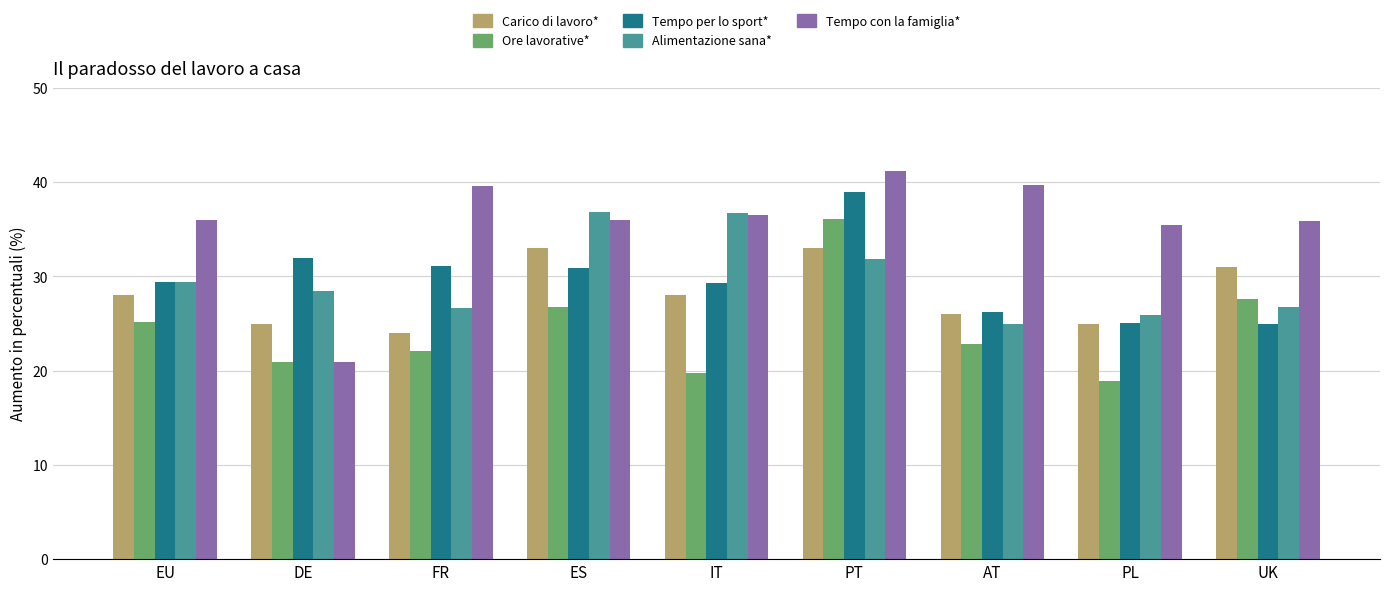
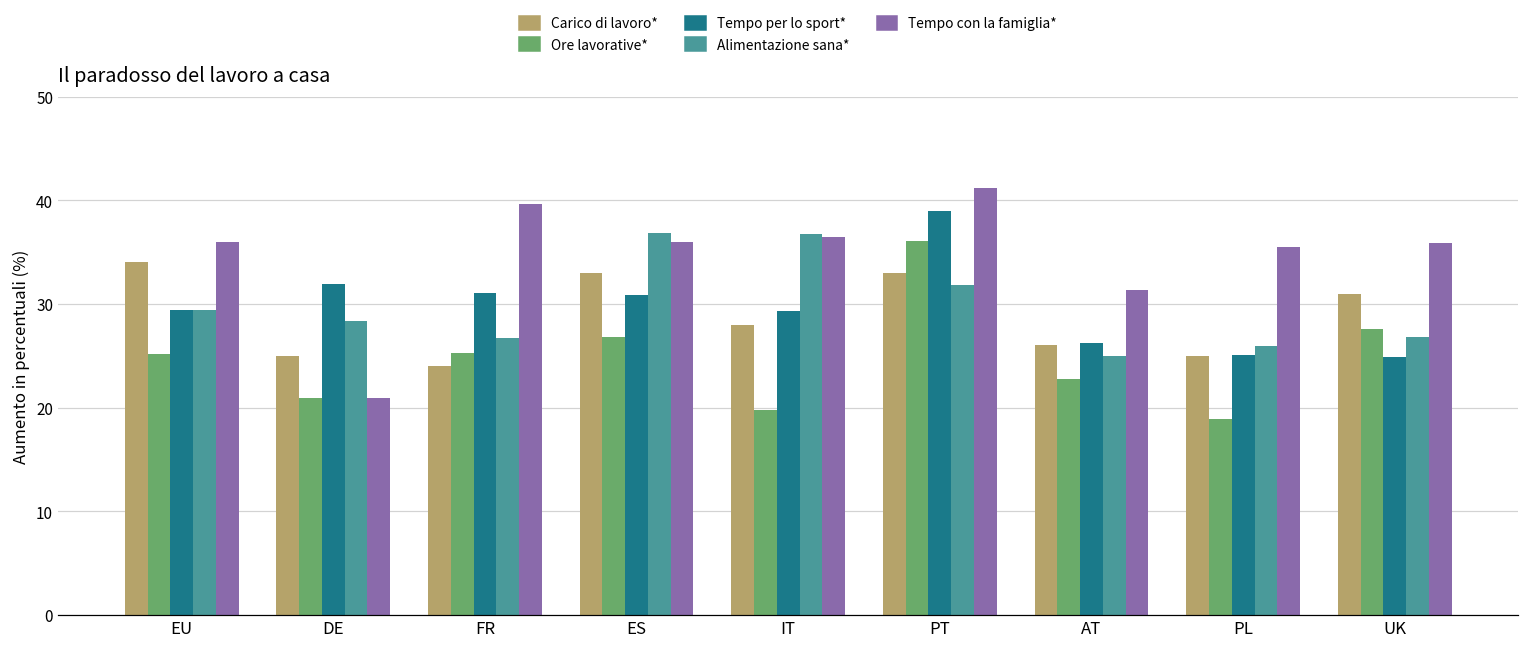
Carico di lavoro*, EU: 28 -> 34
Ore lavorative*, FR: 22 -> 25
Tempo con la famiglia*, AT: 40 -> 31
